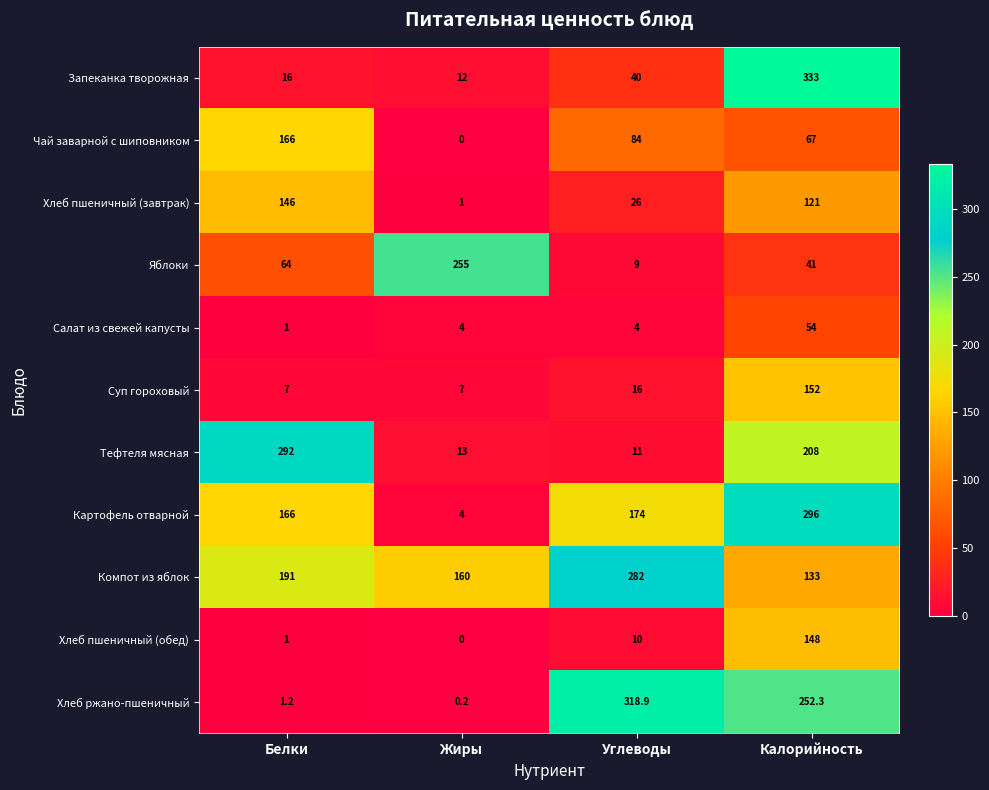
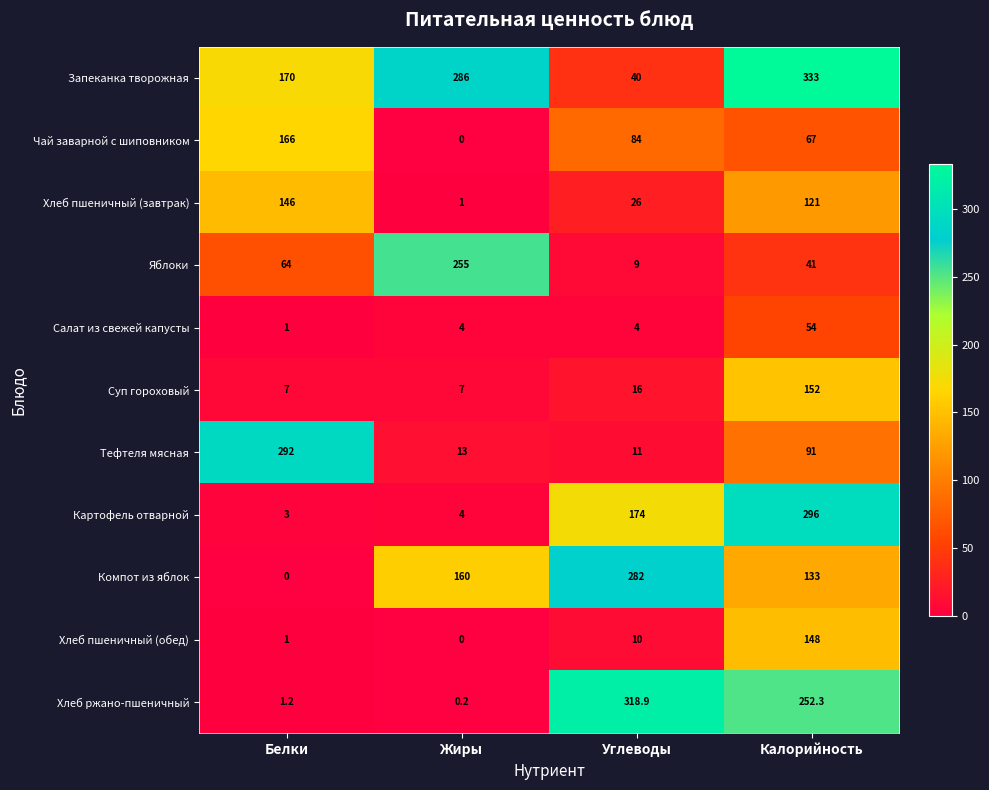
Запеканка творожная, Белки: 16 -> 170
Запеканка творожная, Жиры: 12 -> 286
Тефтеля мясная, Калорийность: 208 -> 91
Картофель отварной, Белки: 166 -> 3
Компот из яблок, Белки: 191 -> 0
